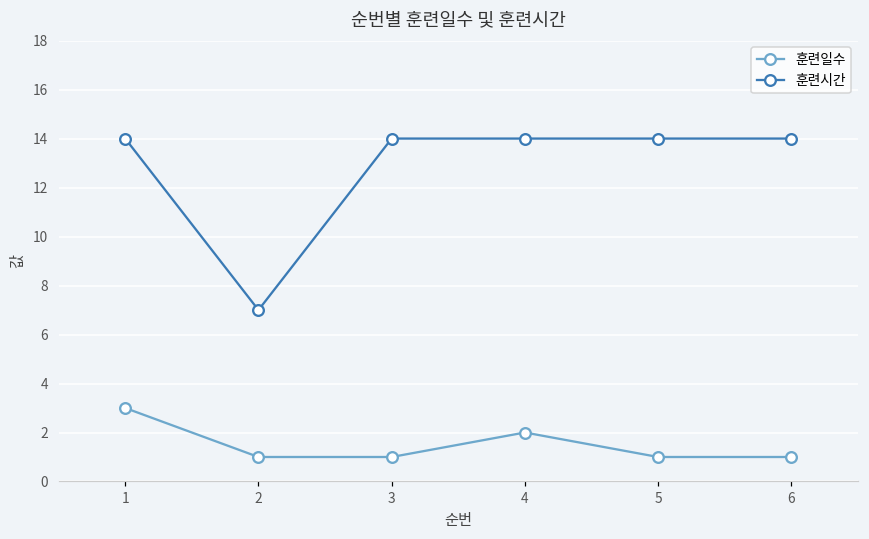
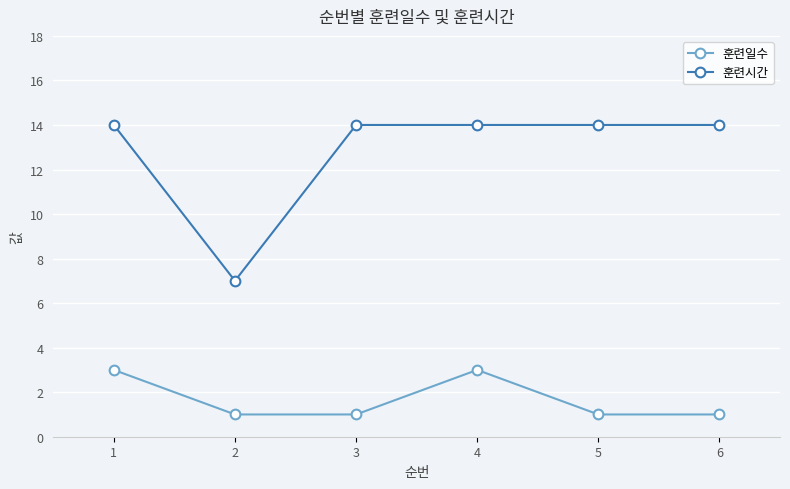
훈련일수, 4: 2 -> 3
